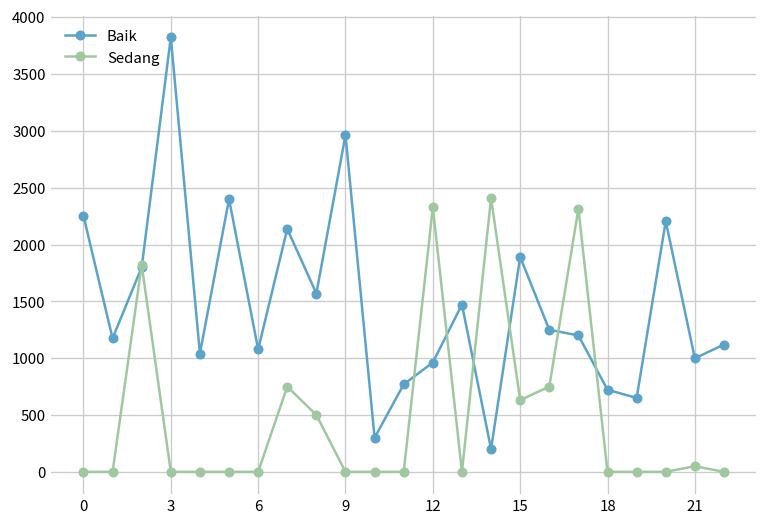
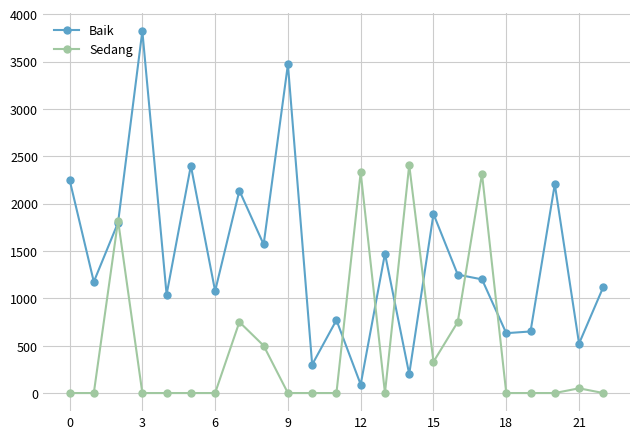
Baik, 9: 3000 -> 3500
Baik, 12: 1000 -> 100
Sedang, 15: 600 -> 300
Baik, 18: 700 -> 600
Baik, 21: 1000 -> 500
